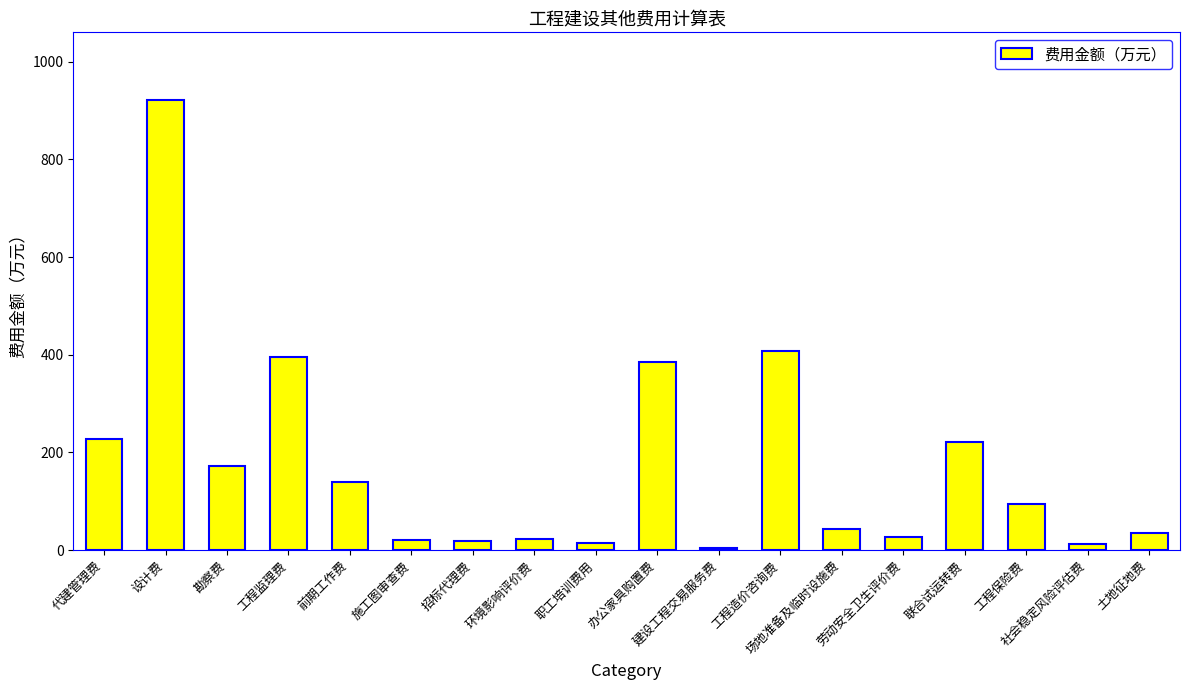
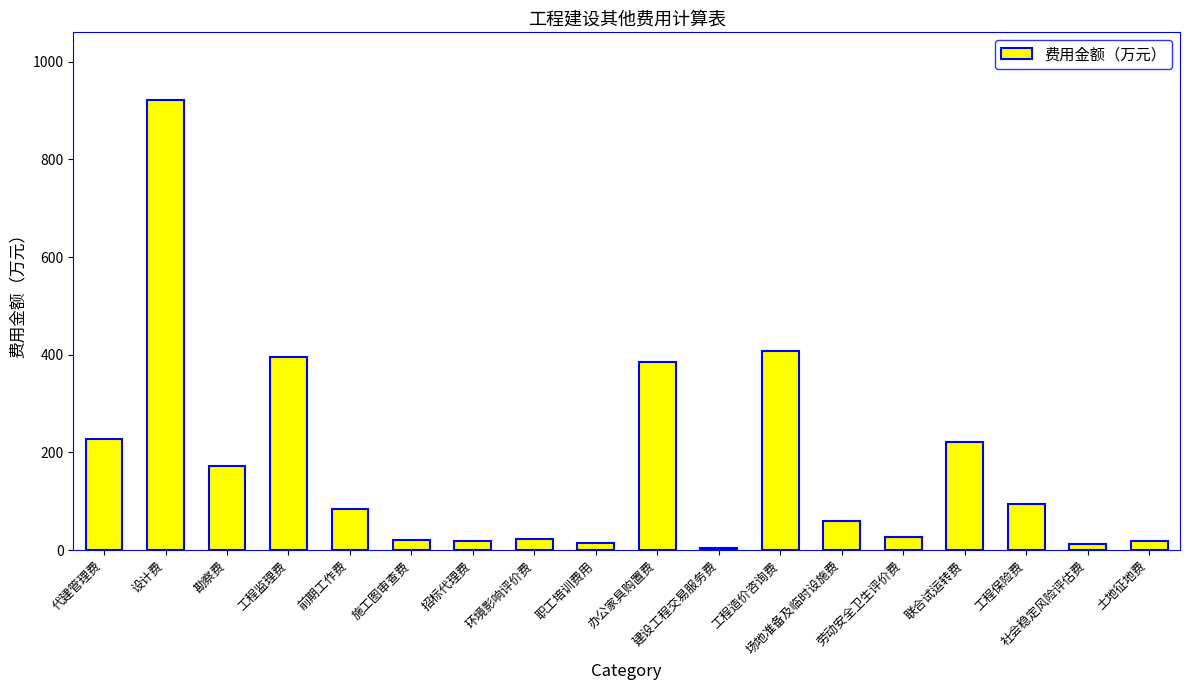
前期工作费: 140 -> 80
场地准备及临时设施费: 40 -> 60
土地征地费: 40 -> 20
